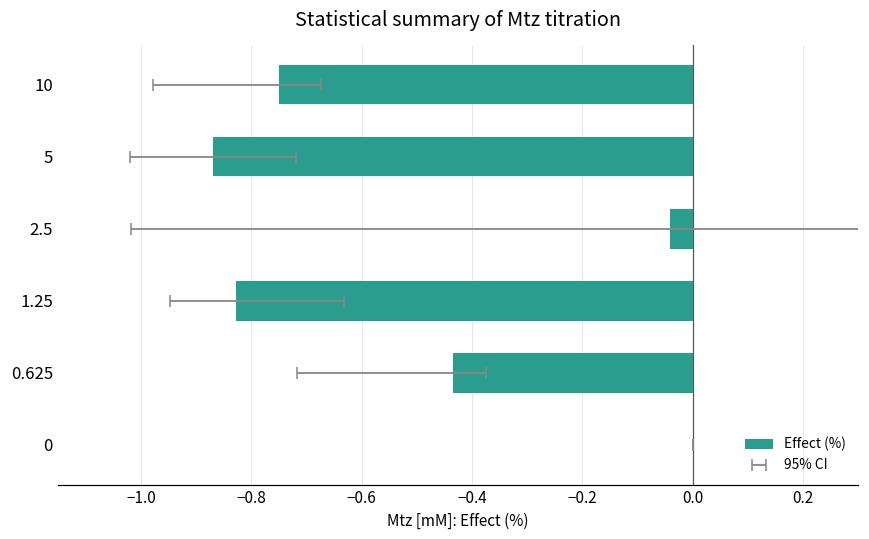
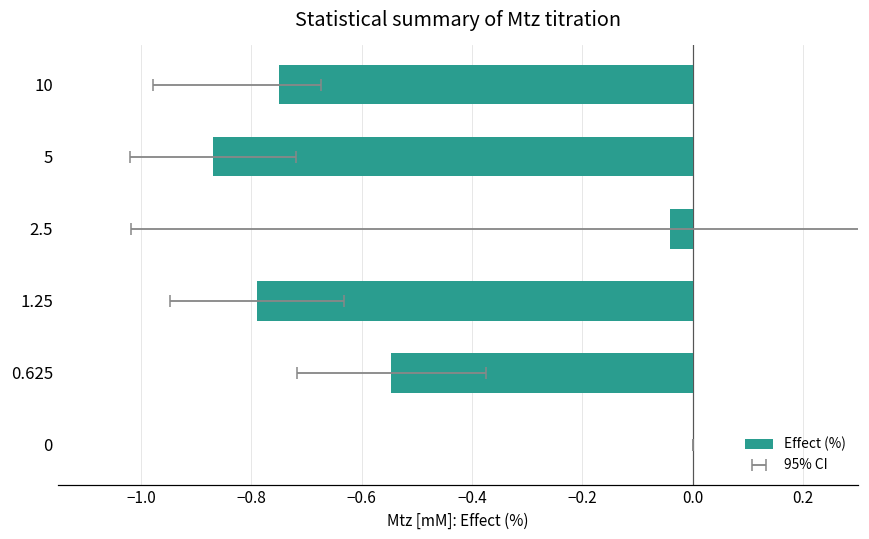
Effect (%), 1.25: -0.83 -> -0.79
Effect (%), 0.625: -0.43 -> -0.55
